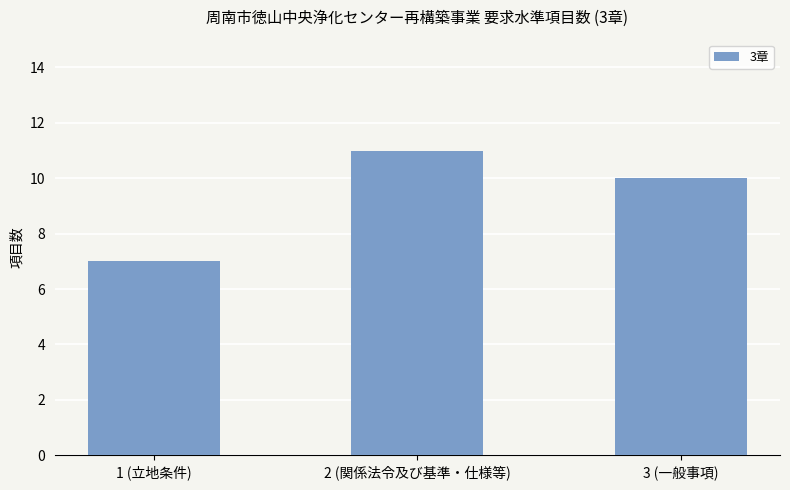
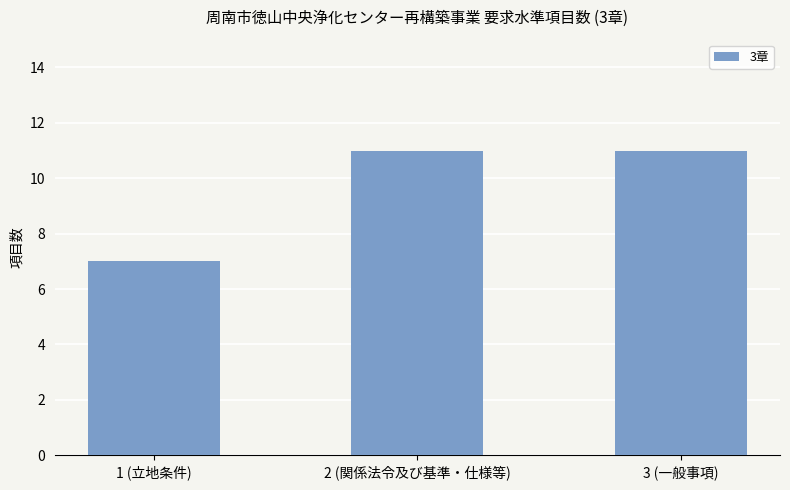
3 (一般事項): 10 -> 11
